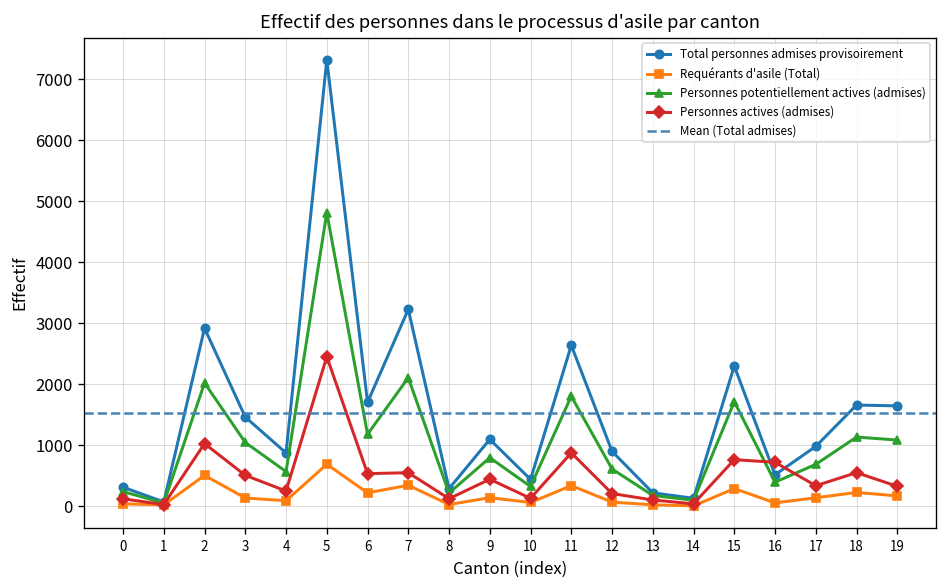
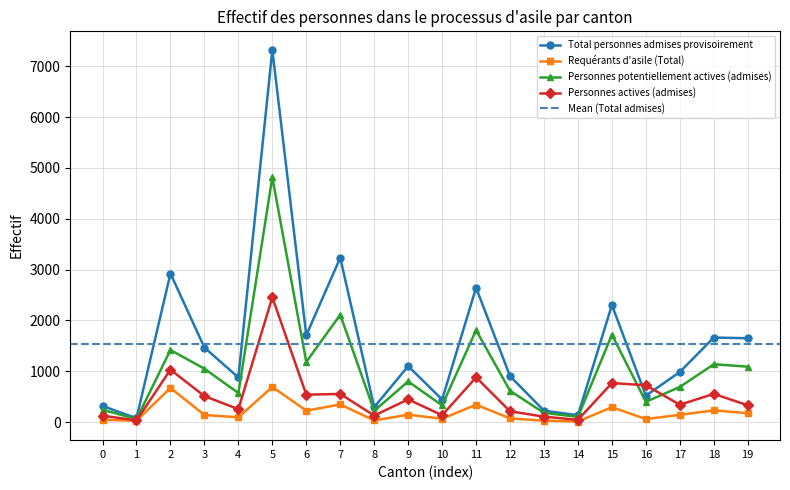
Requérants d'asile (Total), 2: 500 -> 700
Personnes potentiellement actives (admises), 2: 2000 -> 1400
